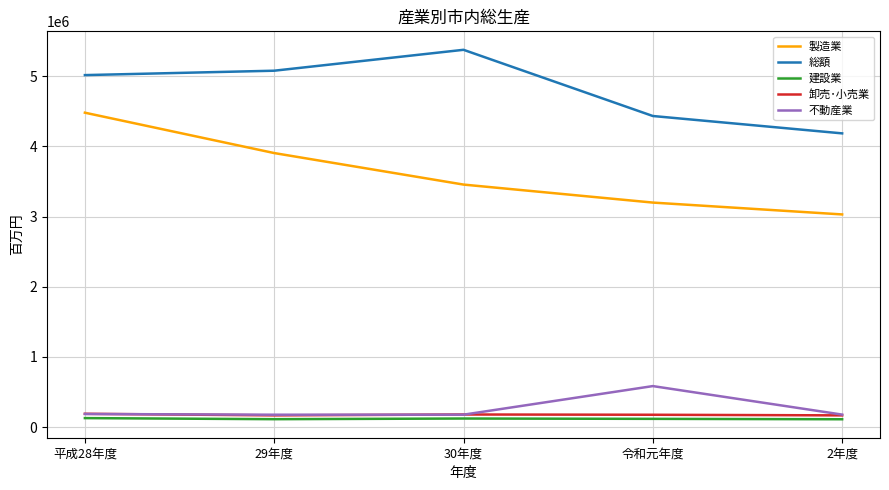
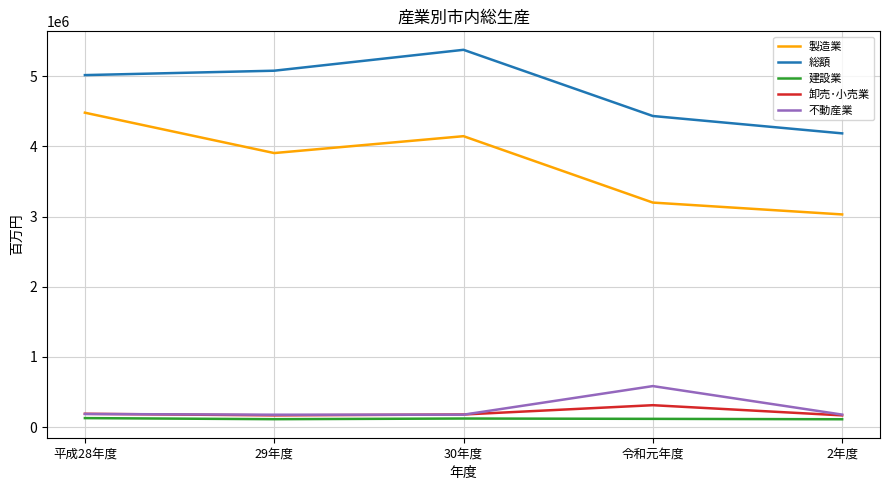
製造業, 30年度: 3500000 -> 4100000
卸売･小売業, 令和元年度: 200000 -> 300000
